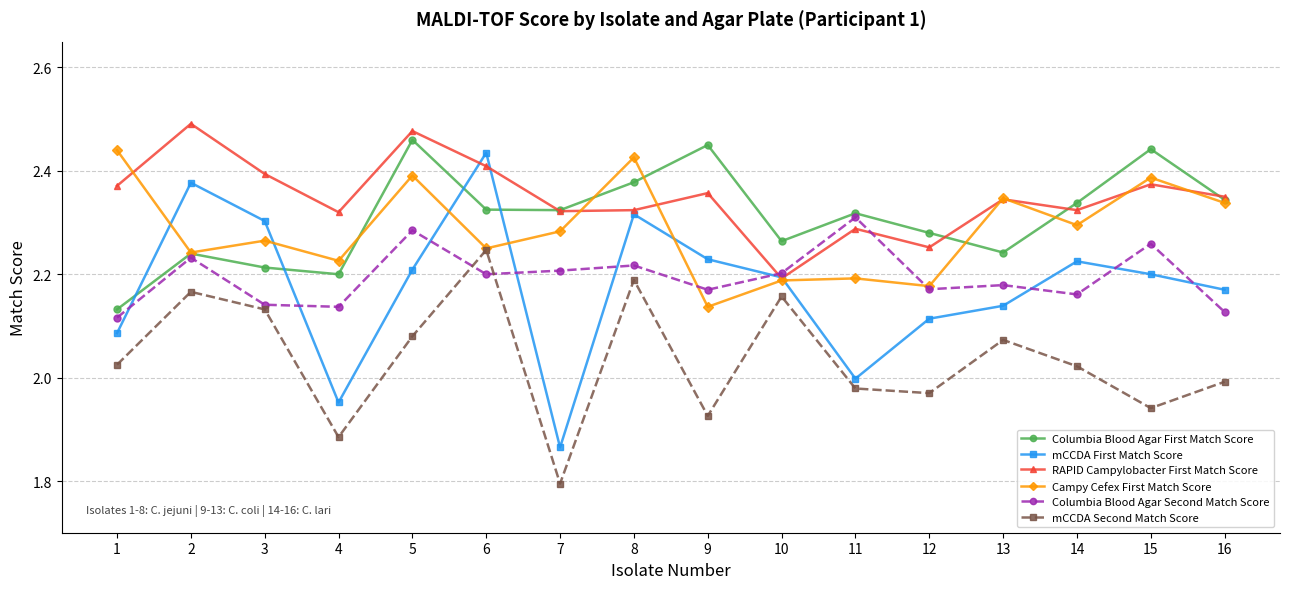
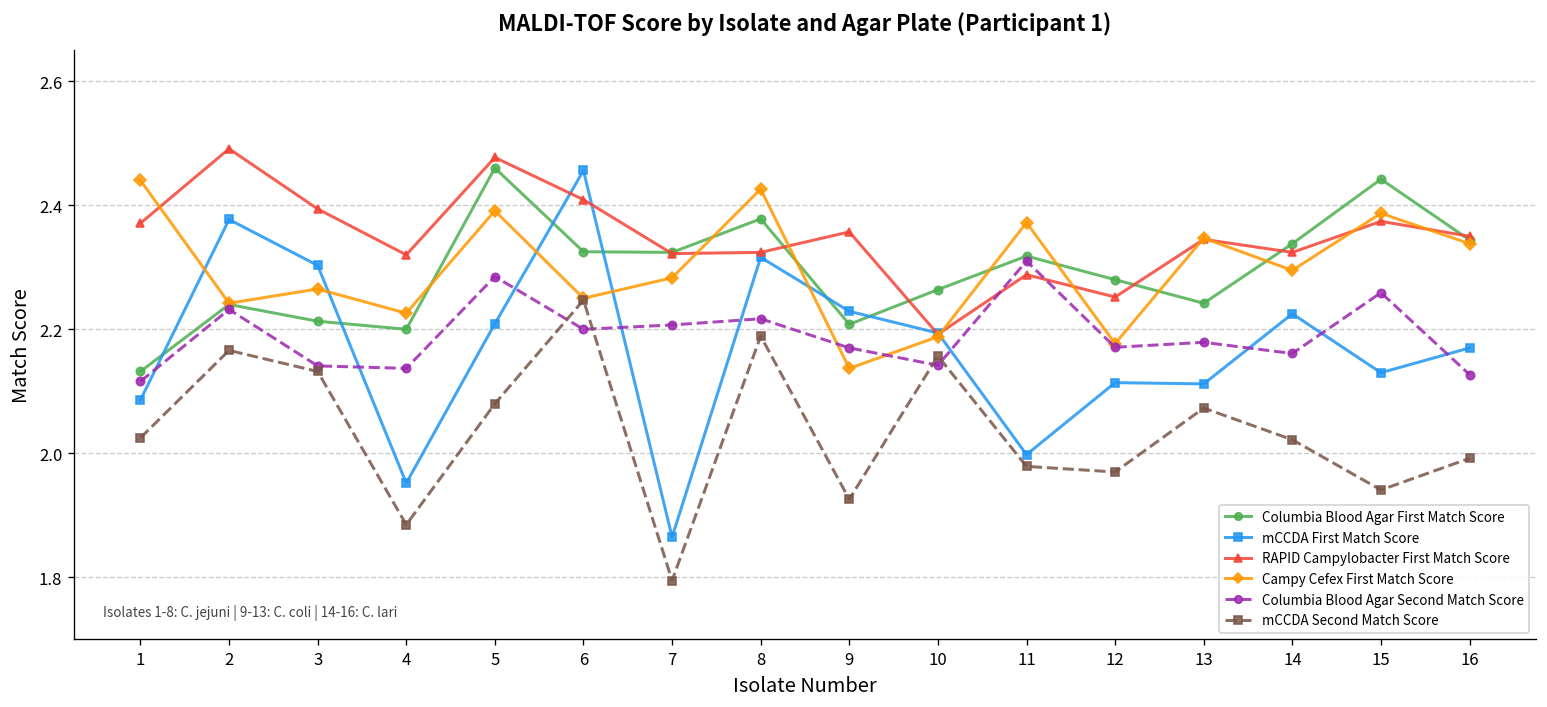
mCCDA First Match Score, 6: 2.44 -> 2.46
Columbia Blood Agar First Match Score, 9: 2.45 -> 2.21
Columbia Blood Agar Second Match Score, 10: 2.20 -> 2.14
Campy Cefex First Match Score, 11: 2.19 -> 2.37
mCCDA First Match Score, 13: 2.14 -> 2.11
mCCDA First Match Score, 15: 2.20 -> 2.13
